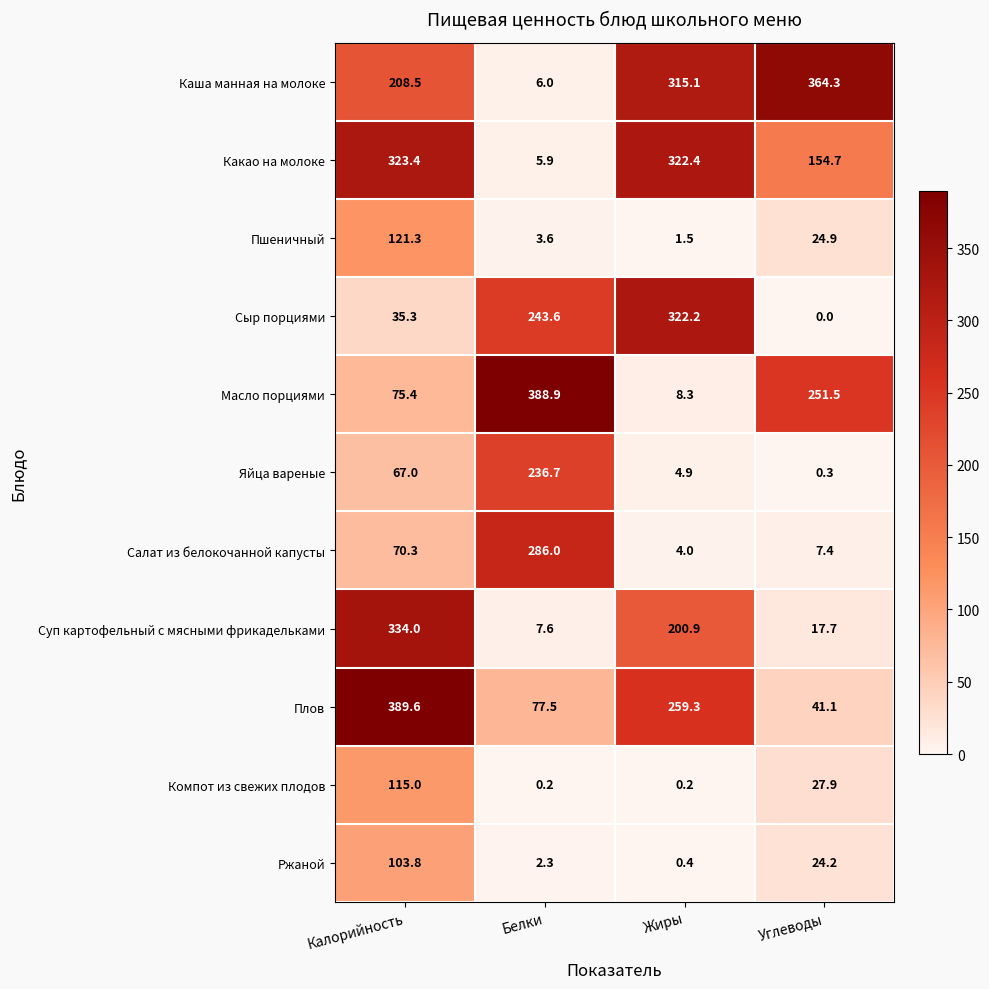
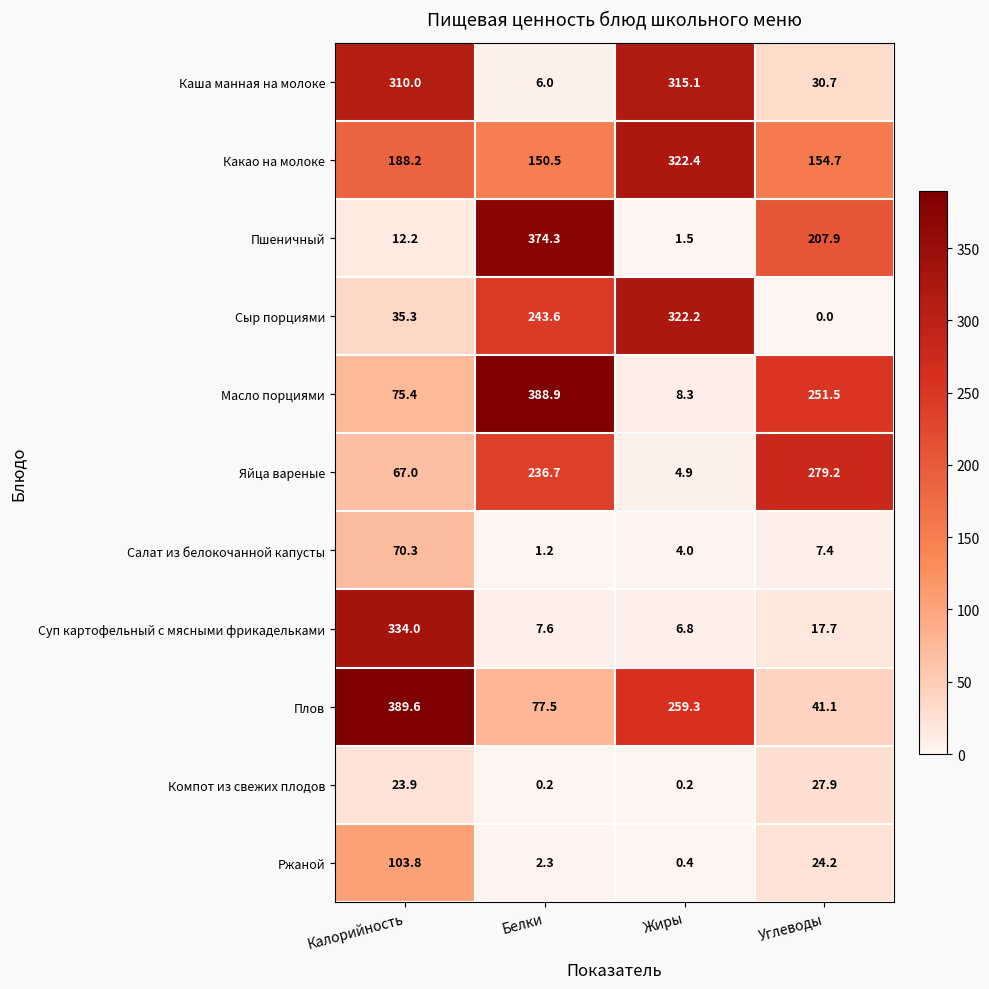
Каша манная на молоке, Калорийность: 208.5 -> 310.0
Каша манная на молоке, Углеводы: 364.3 -> 30.7
Какао на молоке, Калорийность: 323.4 -> 188.2
Какао на молоке, Белки: 5.9 -> 150.5
Пшеничный, Калорийность: 121.3 -> 12.2
Пшеничный, Белки: 3.6 -> 374.3
Пшеничный, Углеводы: 24.9 -> 207.9
Яйца вареные, Углеводы: 0.3 -> 279.2
Салат из белокочанной капусты, Белки: 286.0 -> 1.2
Суп картофельный с мясными фрикадельками, Жиры: 200.9 -> 6.8
Компот из свежих плодов, Калорийность: 115.0 -> 23.9
